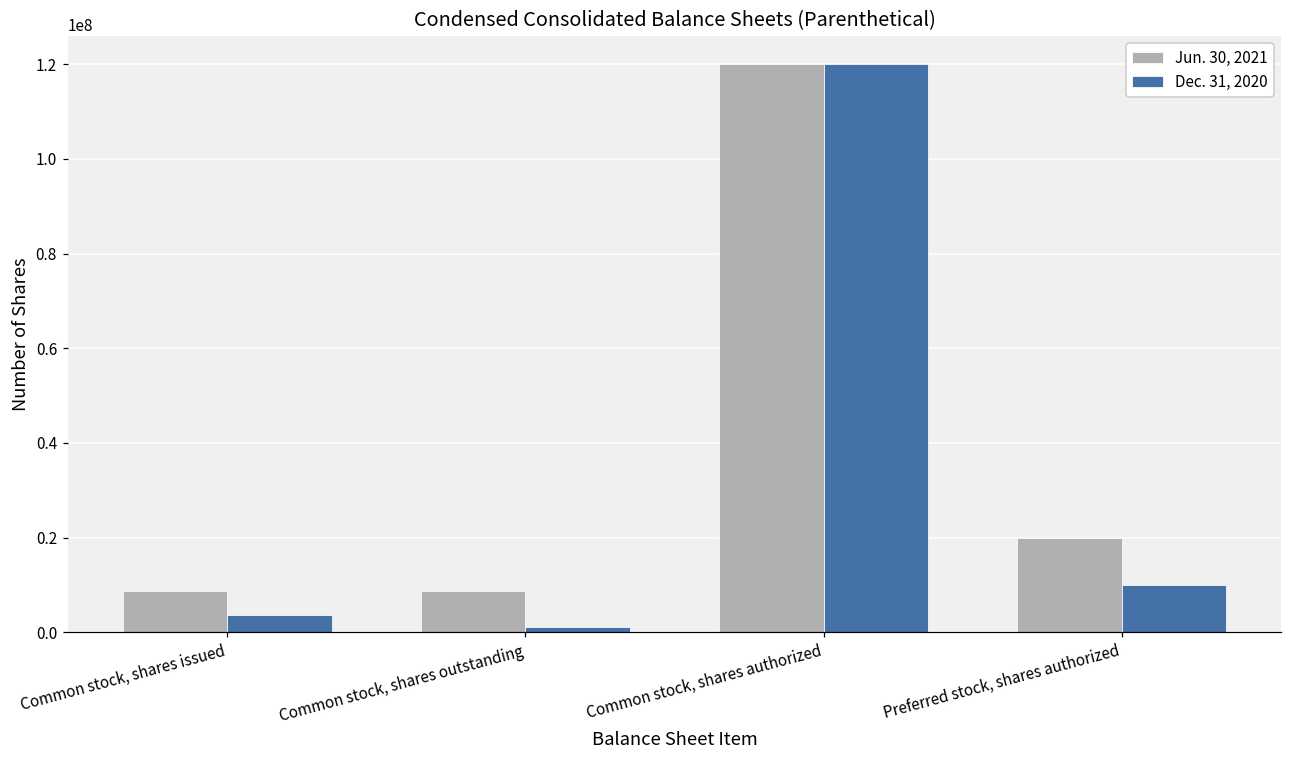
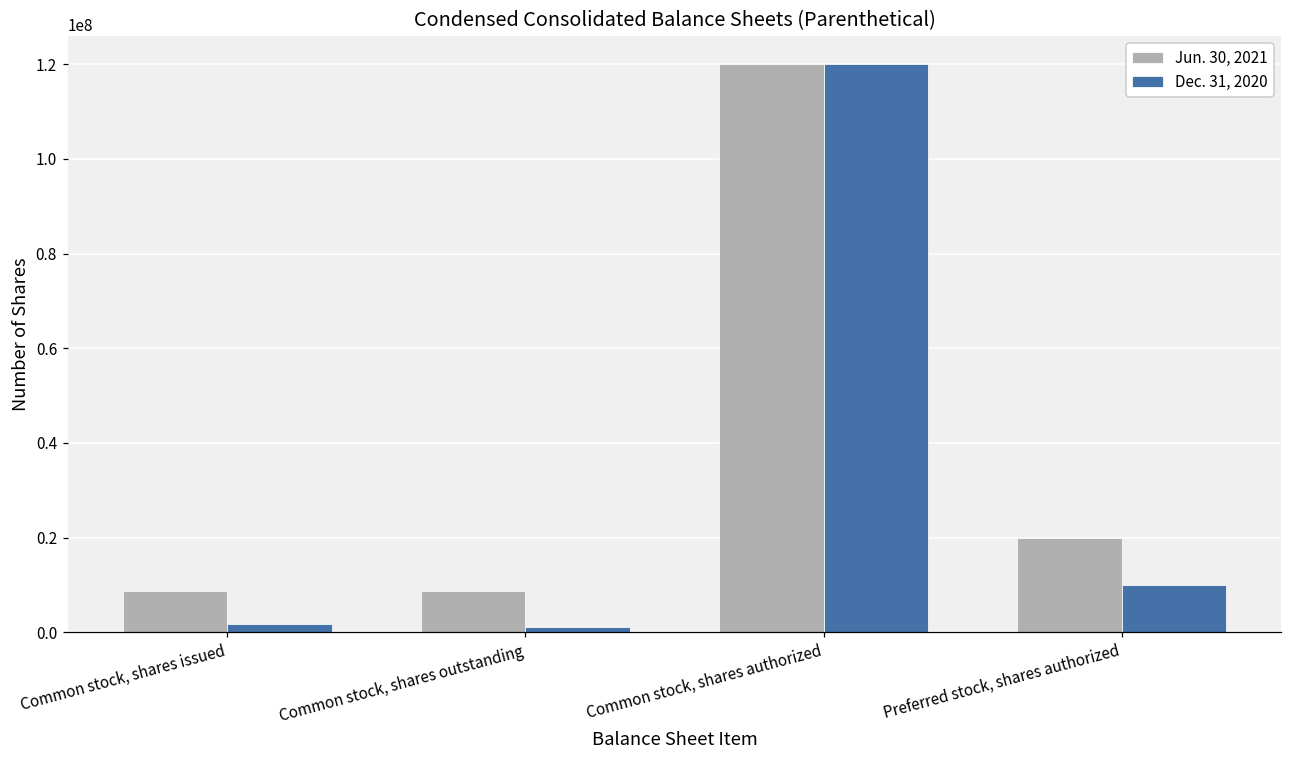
Dec. 31, 2020, Common stock, shares issued: 4000000 -> 2000000
